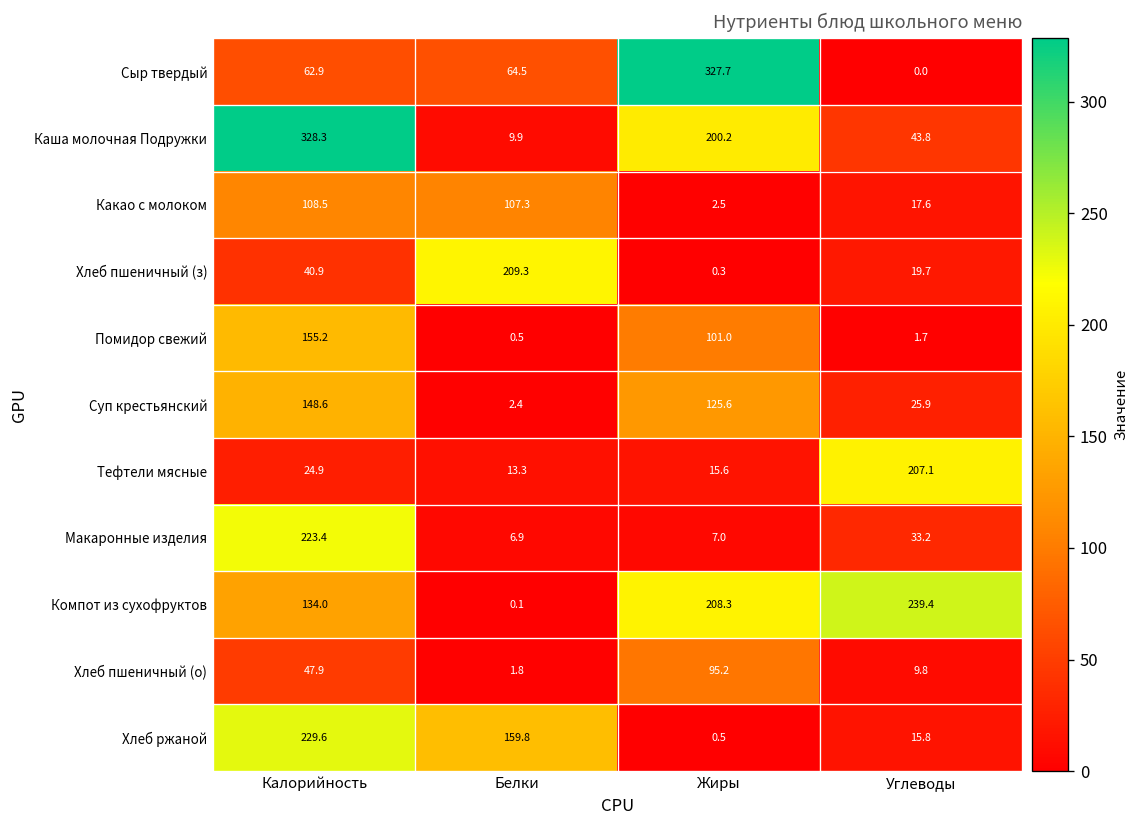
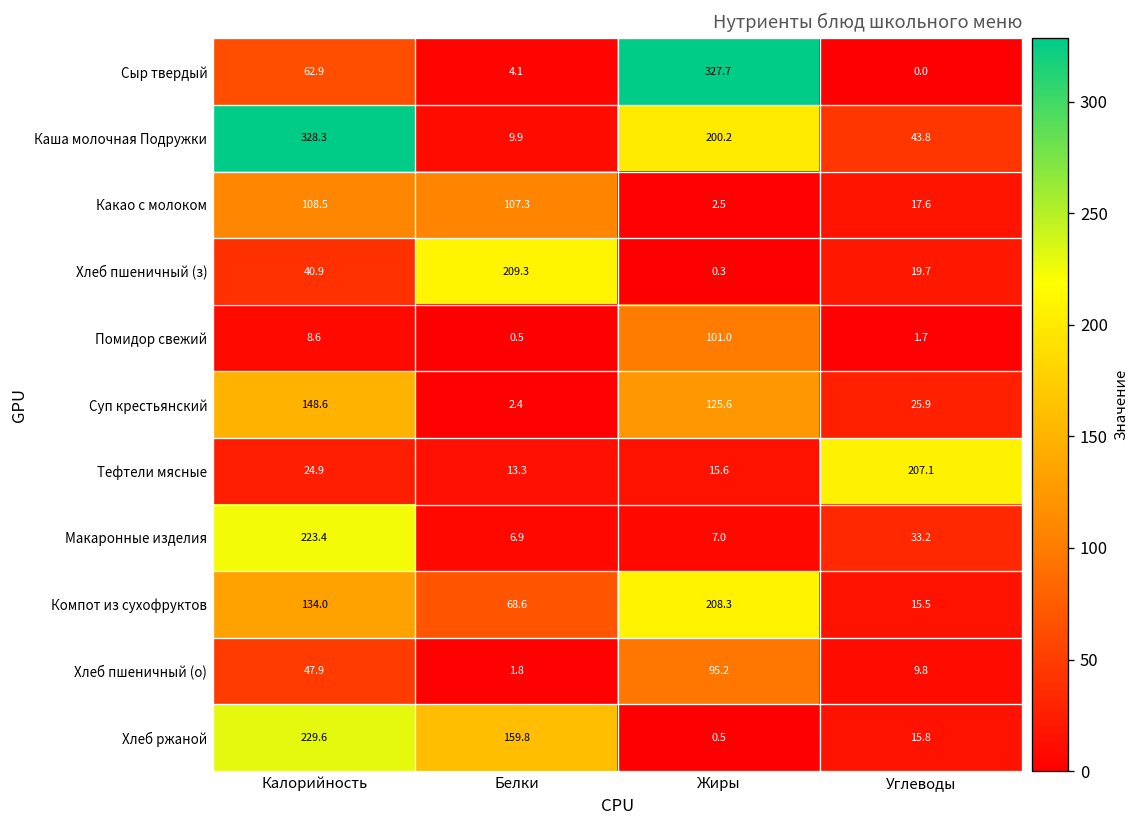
Сыр твердый, Белки: 64.5 -> 4.1
Помидор свежий, Калорийность: 155.2 -> 8.6
Компот из сухофруктов, Белки: 0.1 -> 68.6
Компот из сухофруктов, Углеводы: 239.4 -> 15.5
